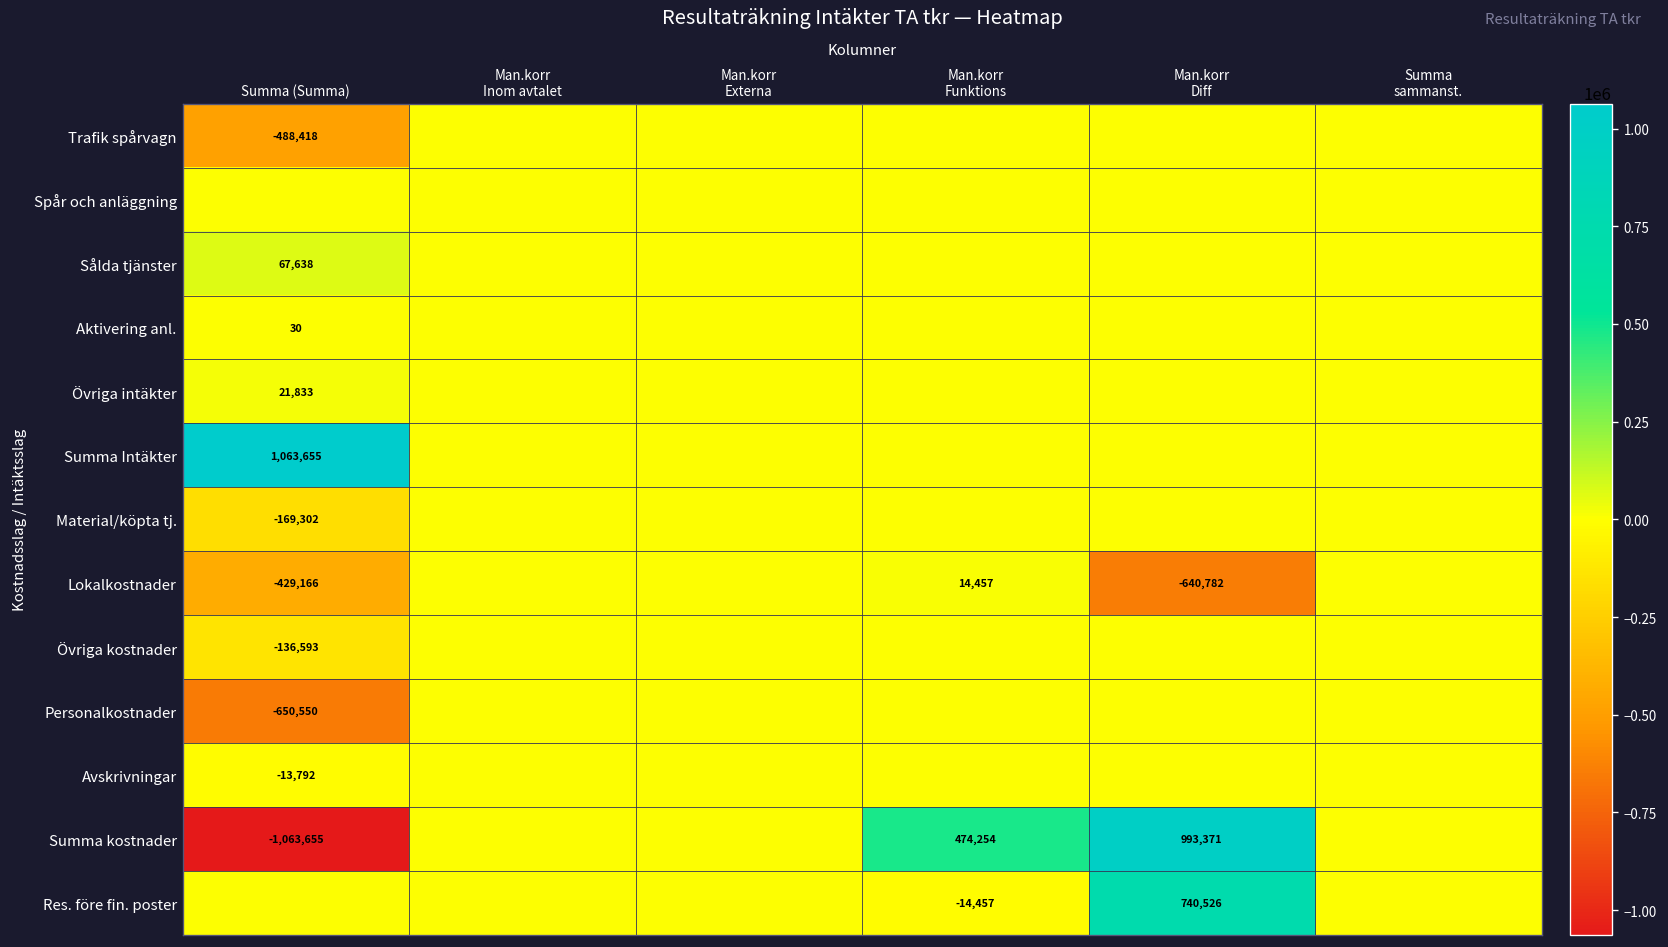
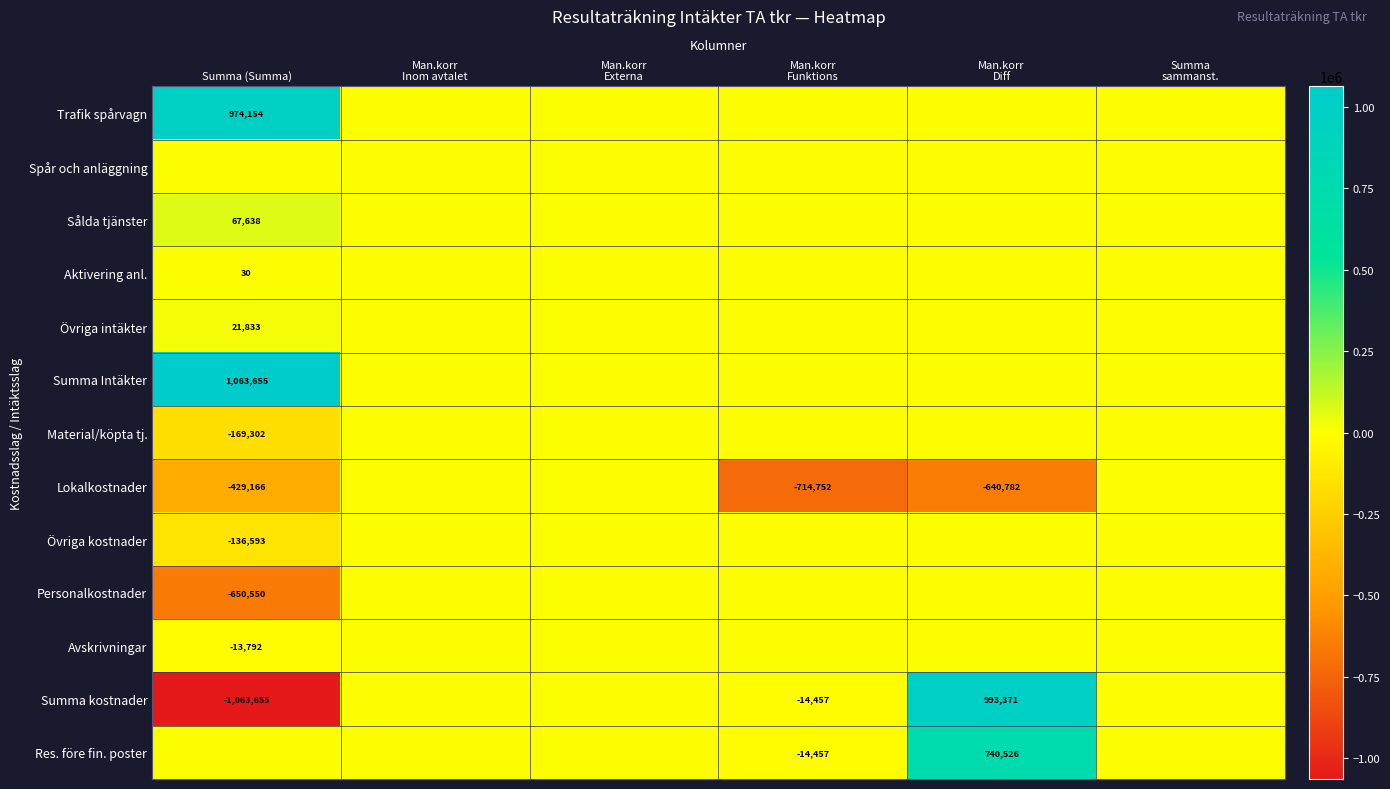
Trafik spårvagn, Summa (Summa): -488,418 -> 974,154
Lokalkostnader, Man.korr Funktions: 14,457 -> -714,752
Summa kostnader, Man.korr Funktions: 474,254 -> -14,457
